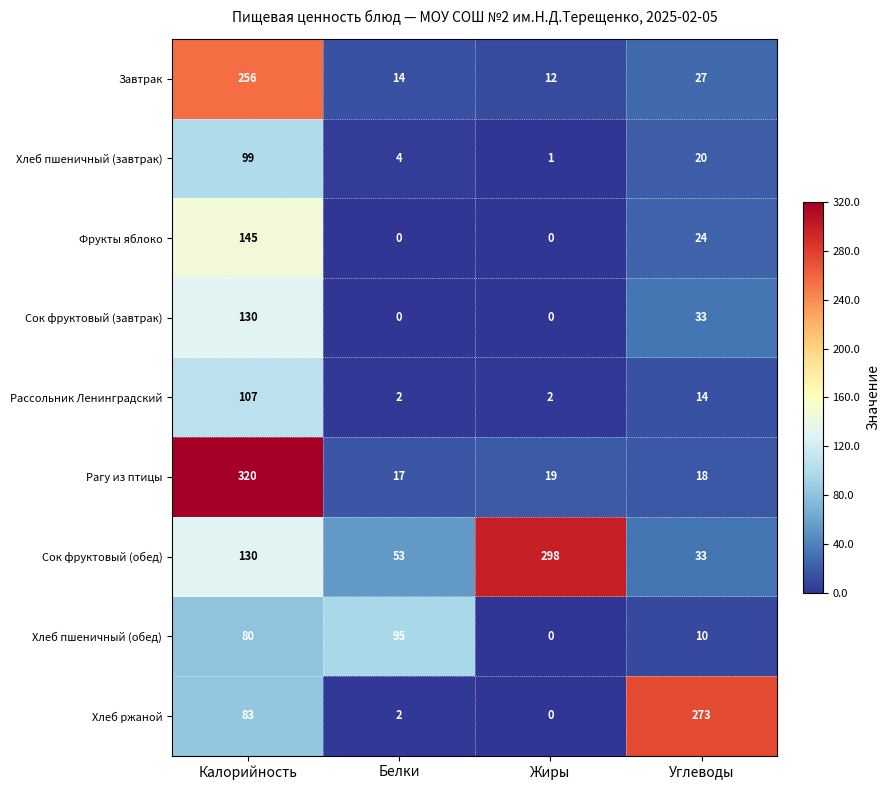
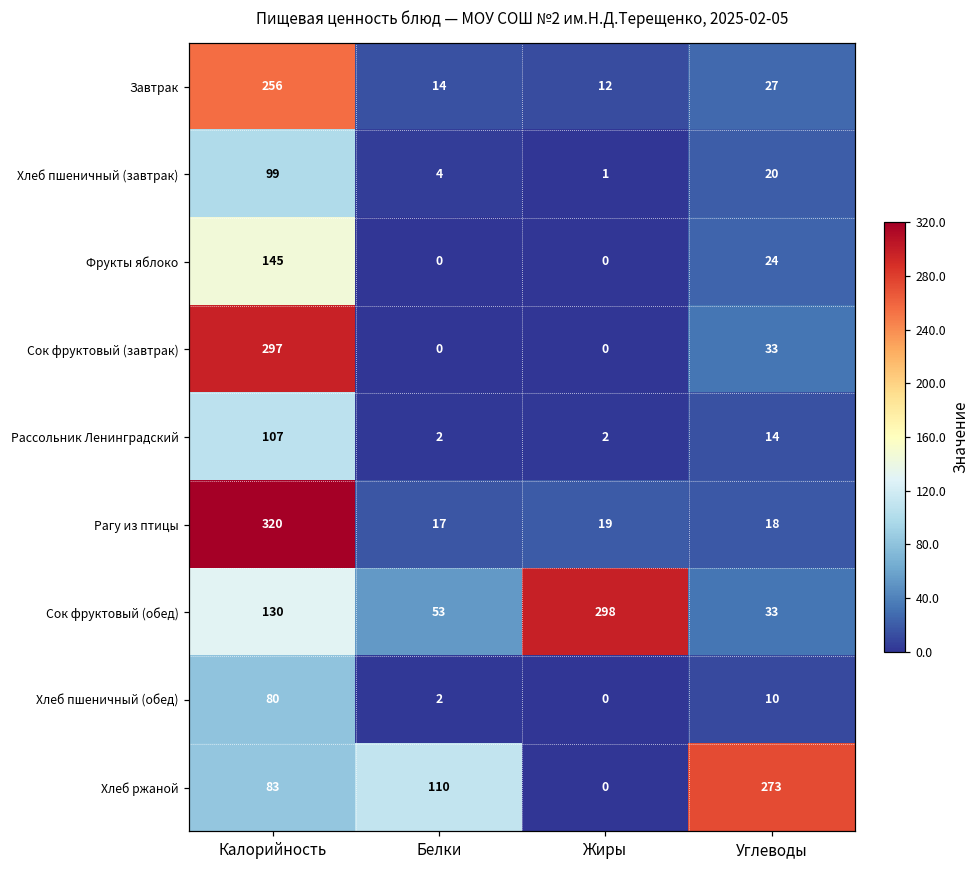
Сок фруктовый (завтрак), Калорийность: 130 -> 297
Хлеб пшеничный (обед), Белки: 95 -> 2
Хлеб ржаной, Белки: 2 -> 110
